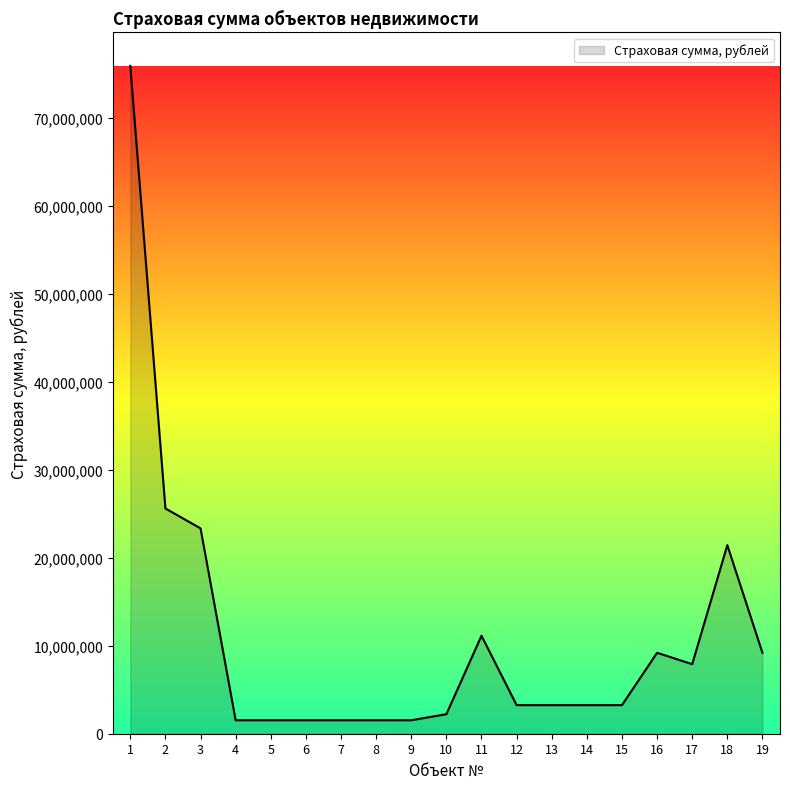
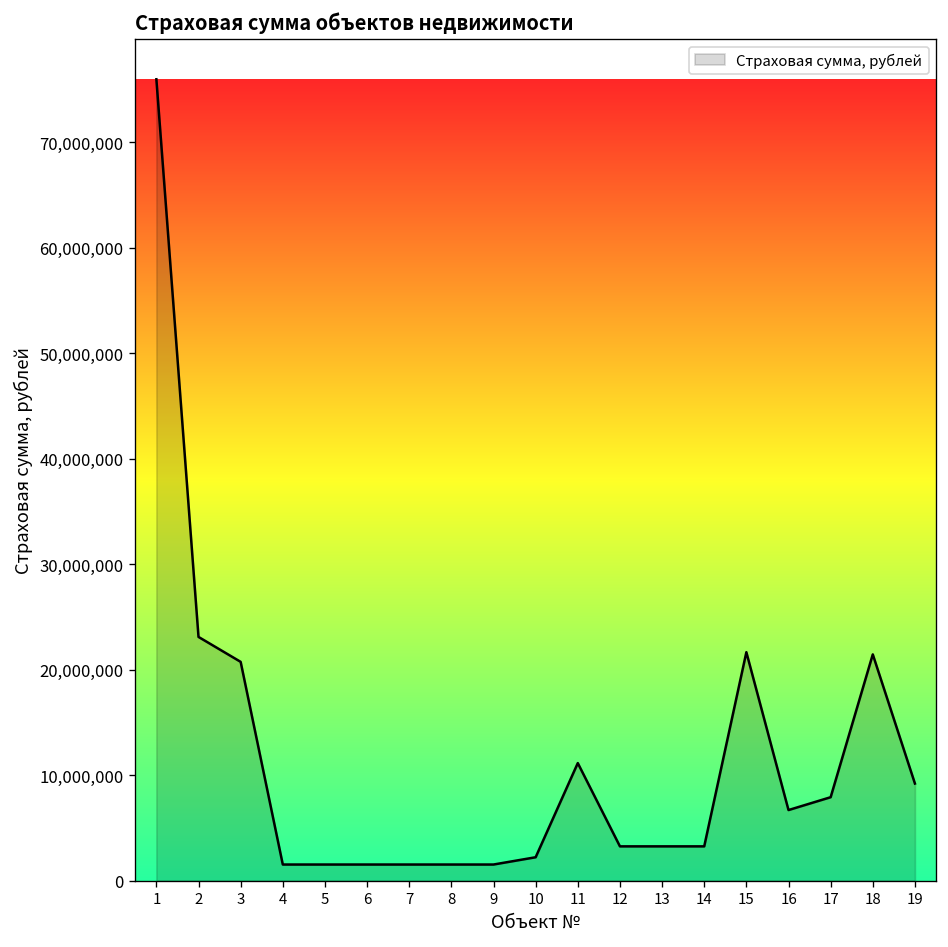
2: 26,000,000 -> 23,000,000
3: 23,000,000 -> 21,000,000
15: 3,000,000 -> 22,000,000
16: 9,000,000 -> 7,000,000
